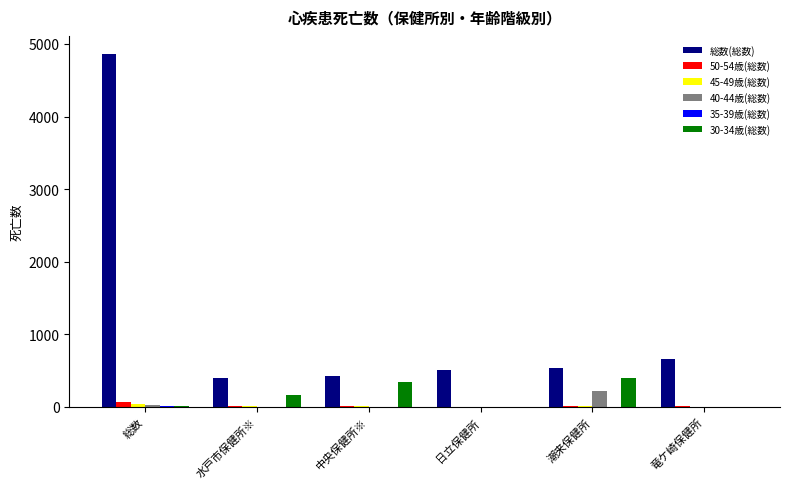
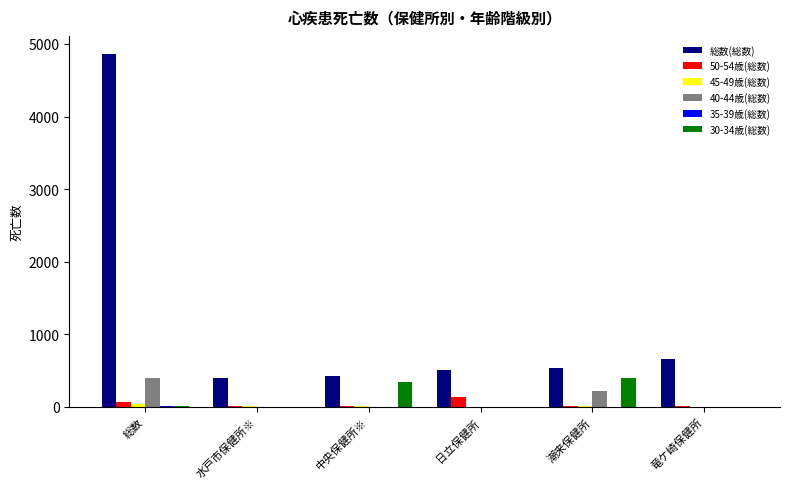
40-44歳(総数), 総数: 0 -> 400
30-34歳(総数), 水戸市保健所※: 200 -> 0
50-54歳(総数), 日立保健所: 0 -> 100
